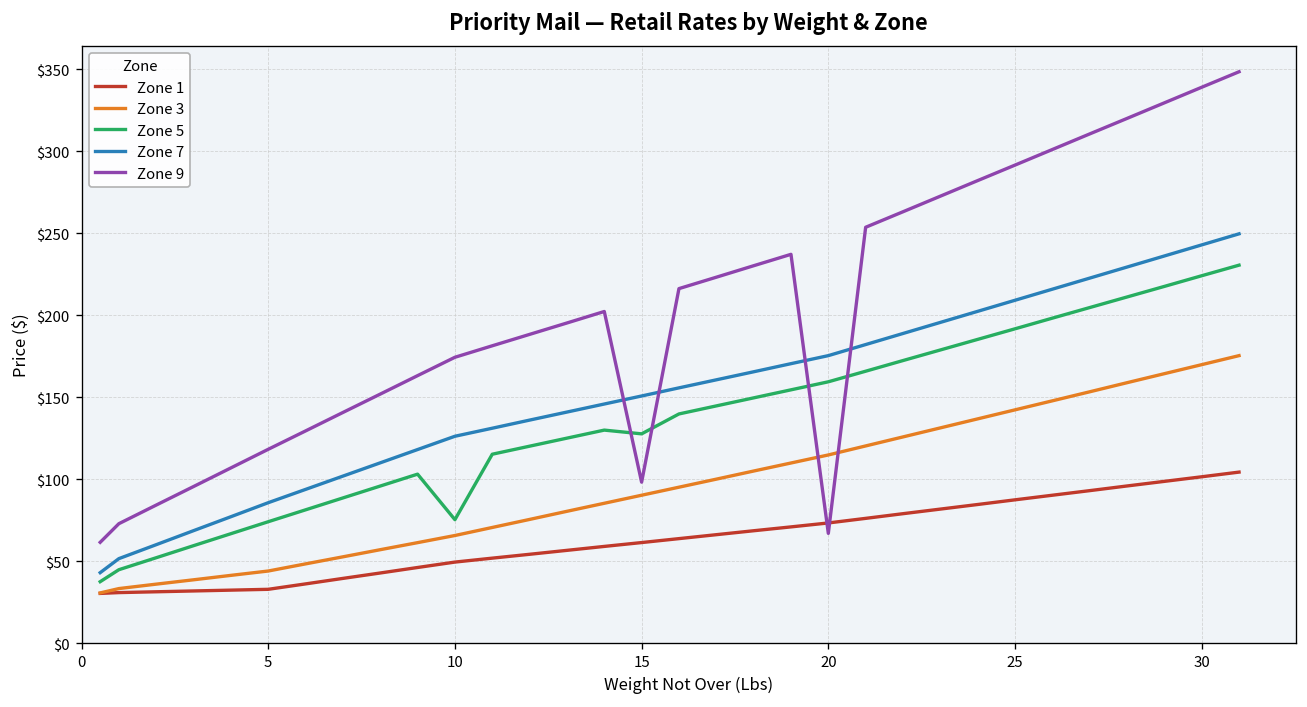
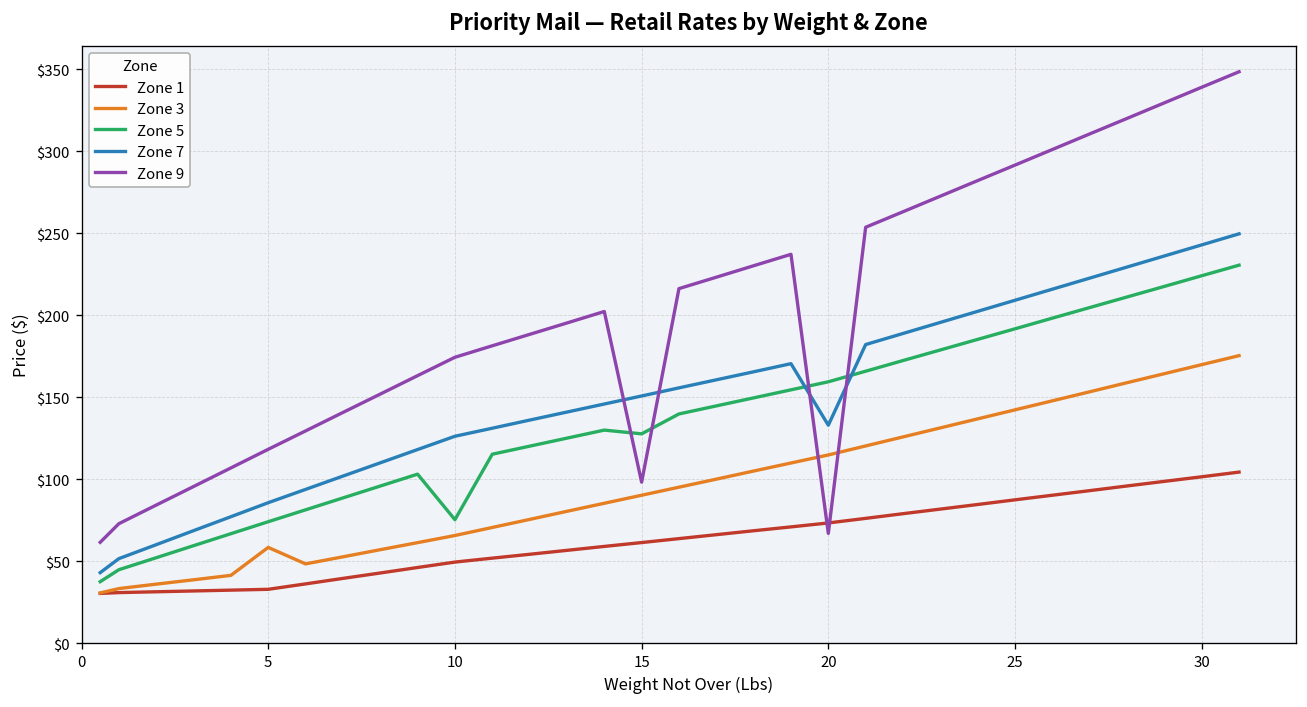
Zone 3, 5: $44 -> $59
Zone 7, 20: $175 -> $133
